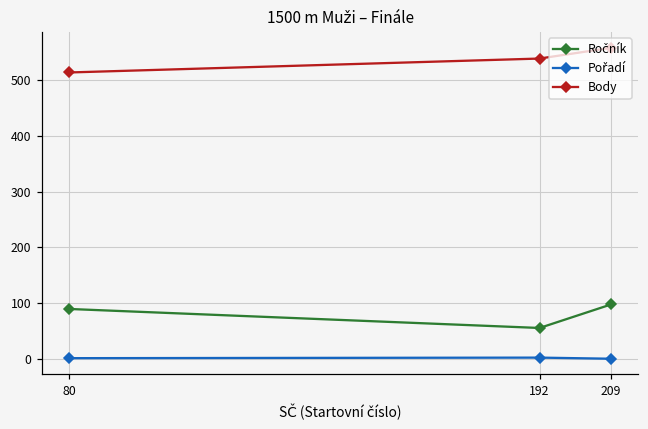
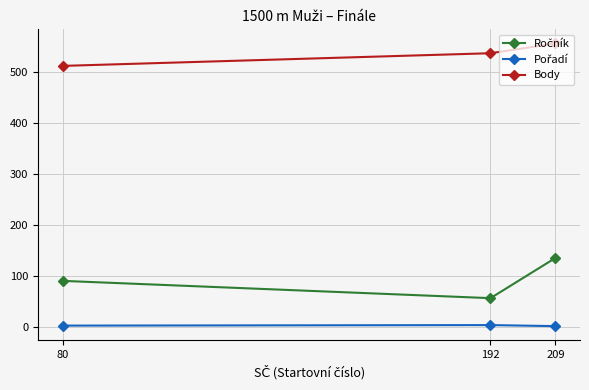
Ročník, 209: 100 -> 140
